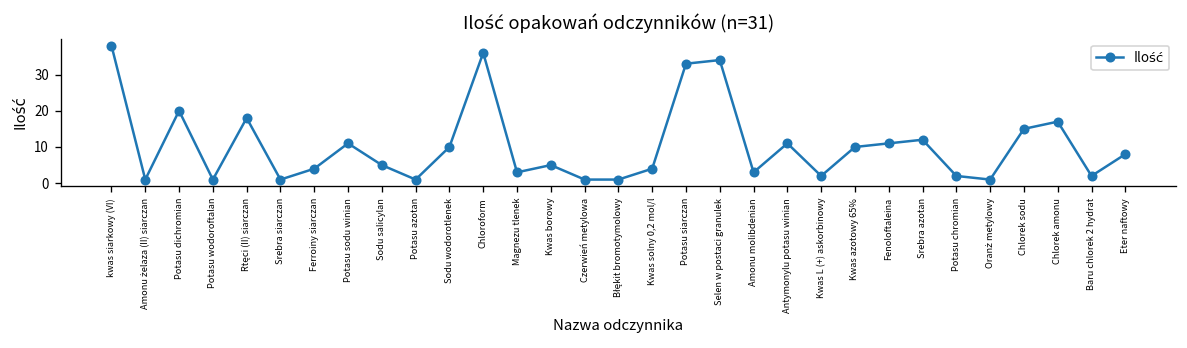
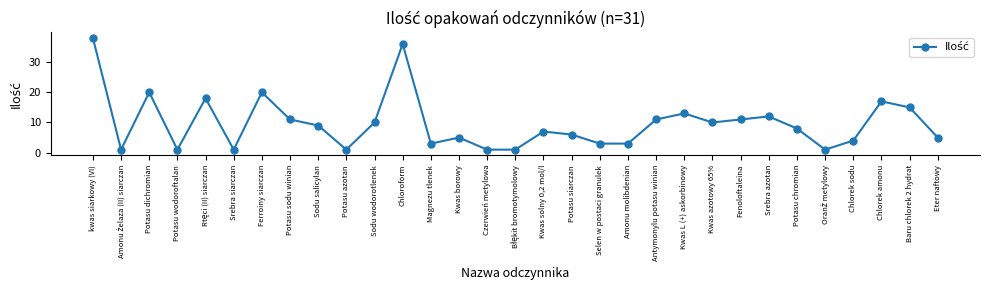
Ferroiny siarczan: 4 -> 20
Sodu salicylan: 5 -> 9
Kwas solny 0,2 mol/l: 4 -> 7
Potasu siarczan: 33 -> 6
Selen w postaci granulek: 34 -> 3
Kwas L (+) askorbinowy: 2 -> 13
Potasu chromian: 2 -> 8
Chlorek sodu: 15 -> 4
Baru chlorek 2 hydrat: 2 -> 15
Eter naftowy: 8 -> 5
